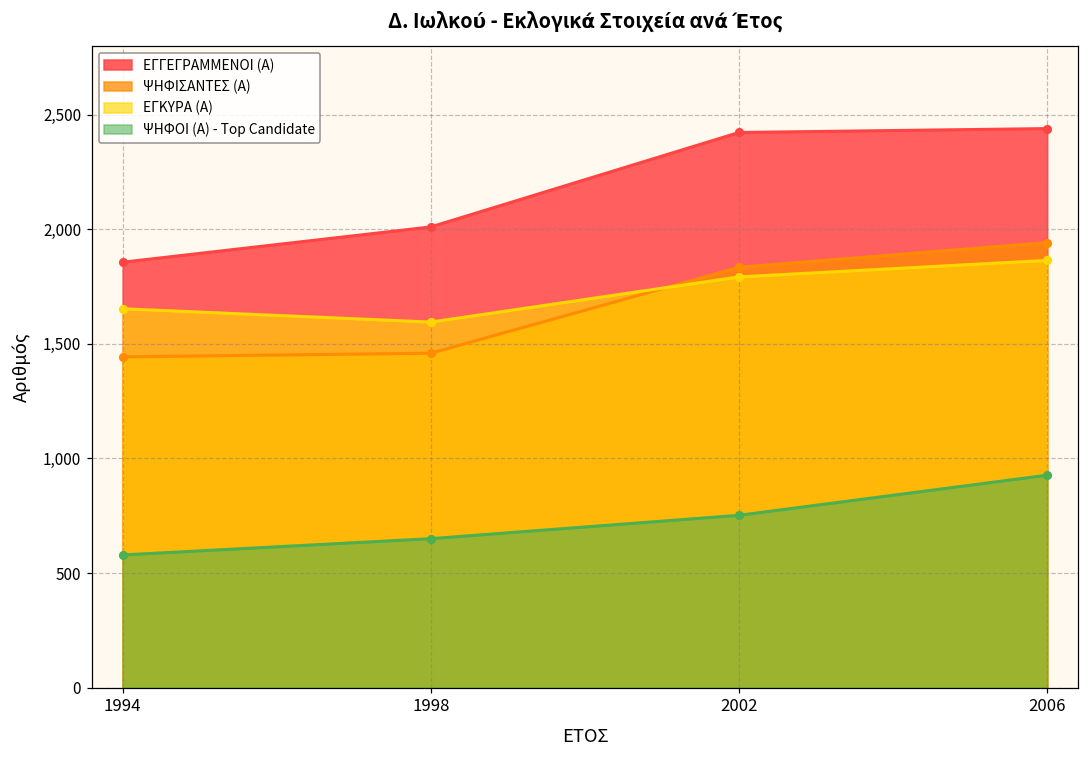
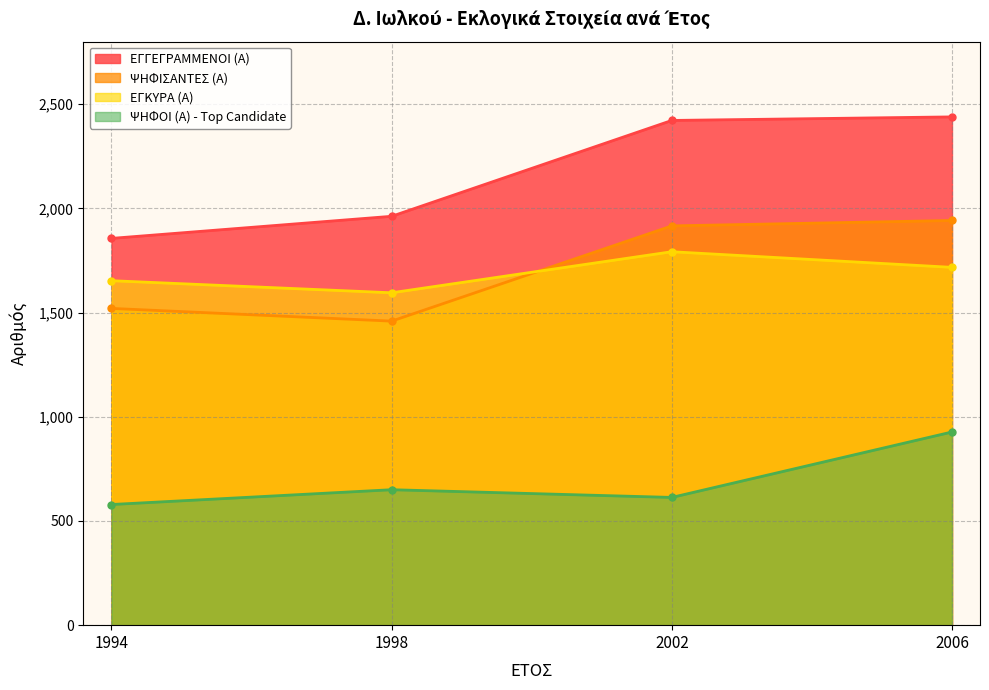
ΨΗΦΙΣΑΝΤΕΣ (Α), 1994: 1,440 -> 1,520
ΕΓΓΕΓΡΑΜΜΕΝΟΙ (Α), 1998: 2,010 -> 1,960
ΨΗΦΙΣΑΝΤΕΣ (Α), 2002: 1,830 -> 1,920
ΨΗΦΟΙ (Α) - Top Candidate, 2002: 750 -> 610
ΕΓΚΥΡΑ (Α), 2006: 1,860 -> 1,720
